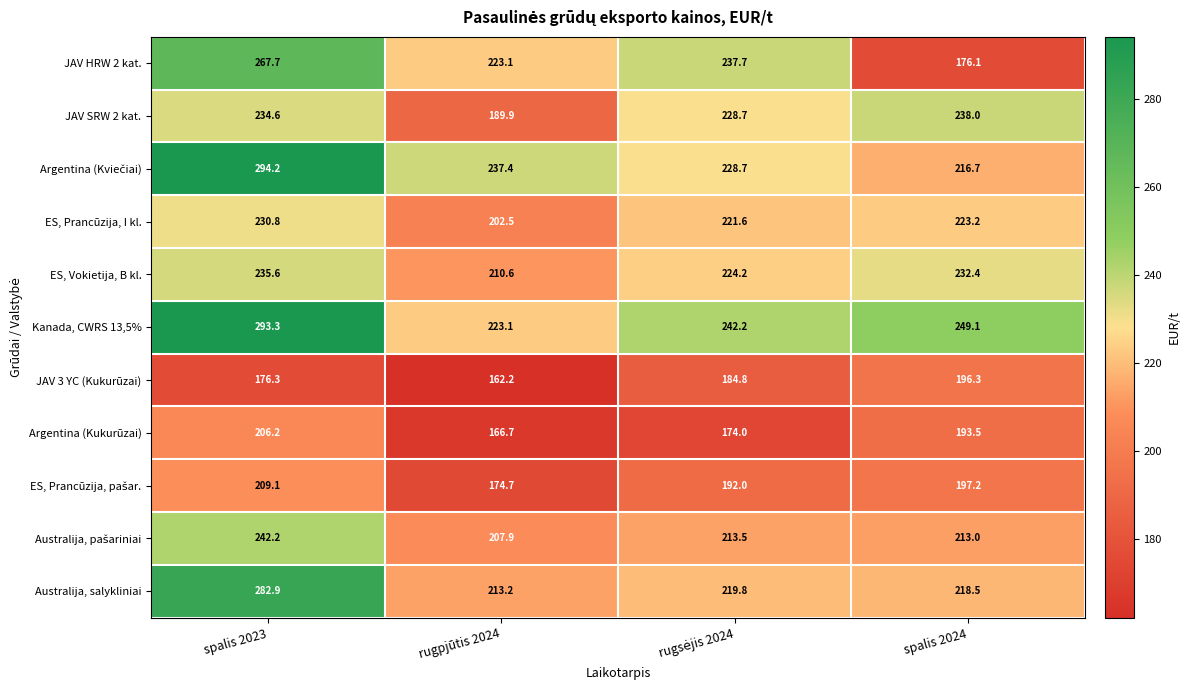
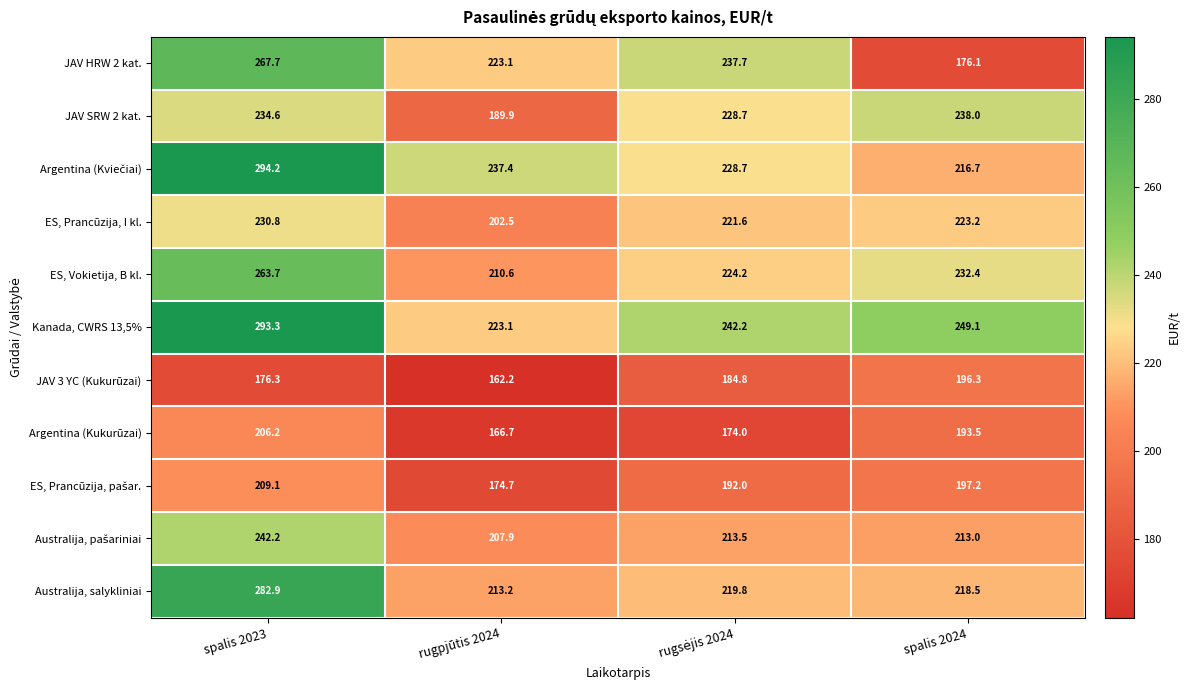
ES, Vokietija, B kl., spalis 2023: 235.6 -> 263.7
